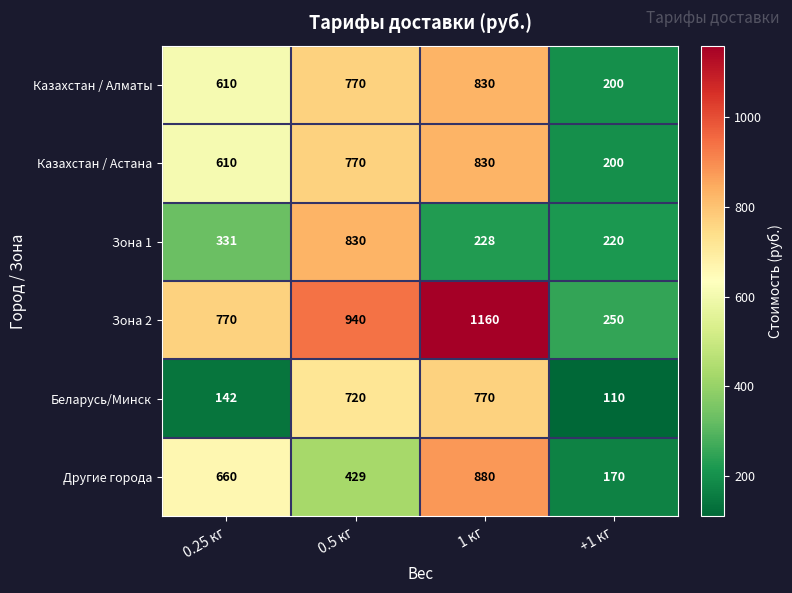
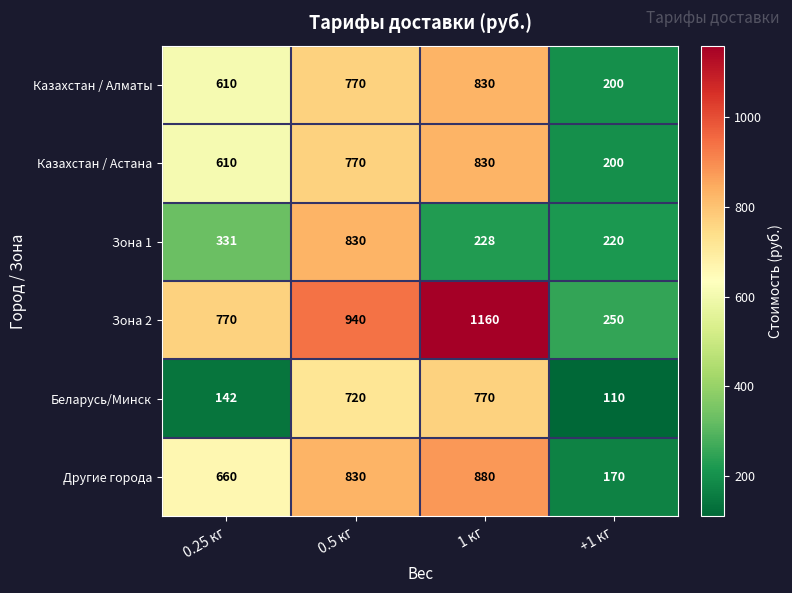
Другие города, 0.5 кг: 429 -> 830
